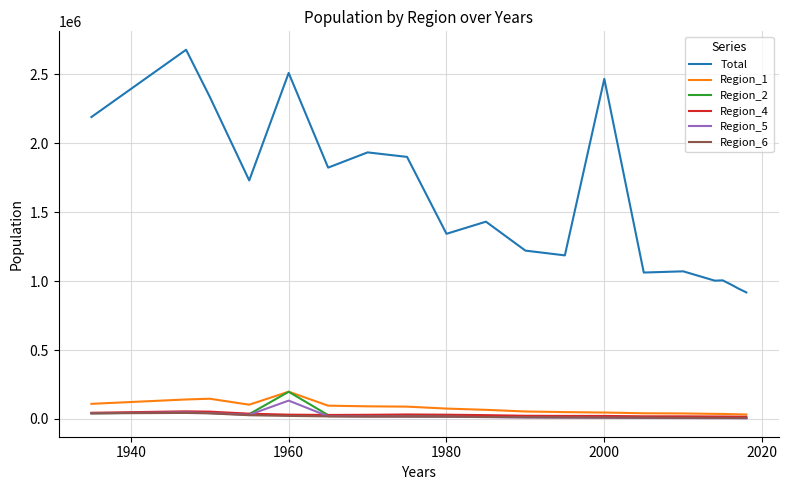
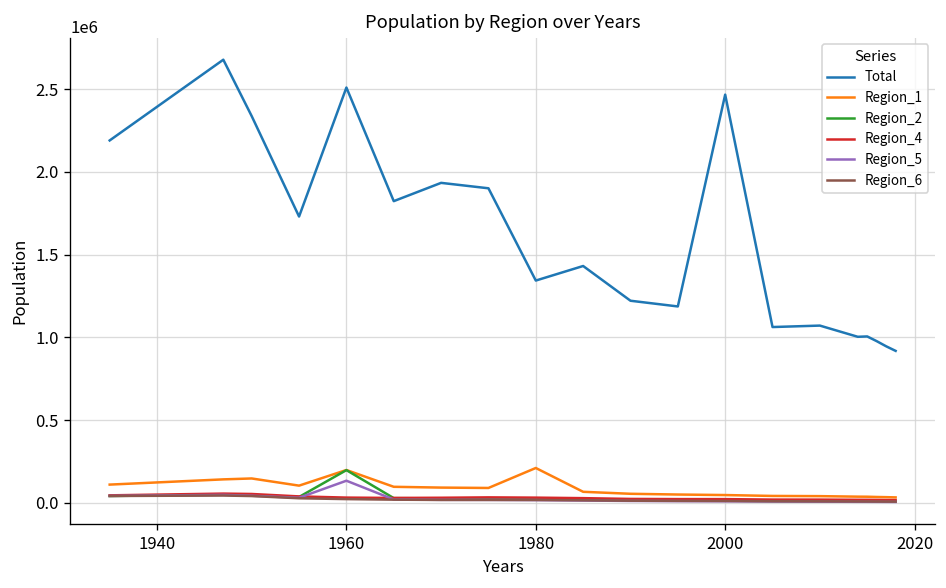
Region_1, 1980: 80000 -> 210000
